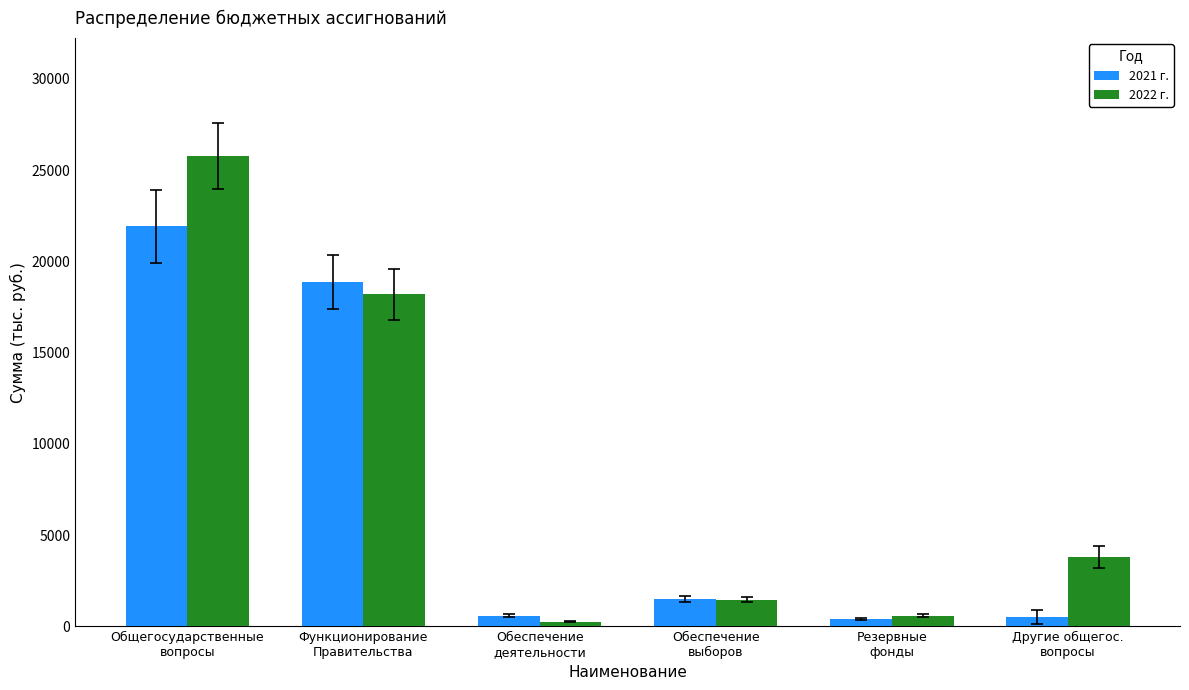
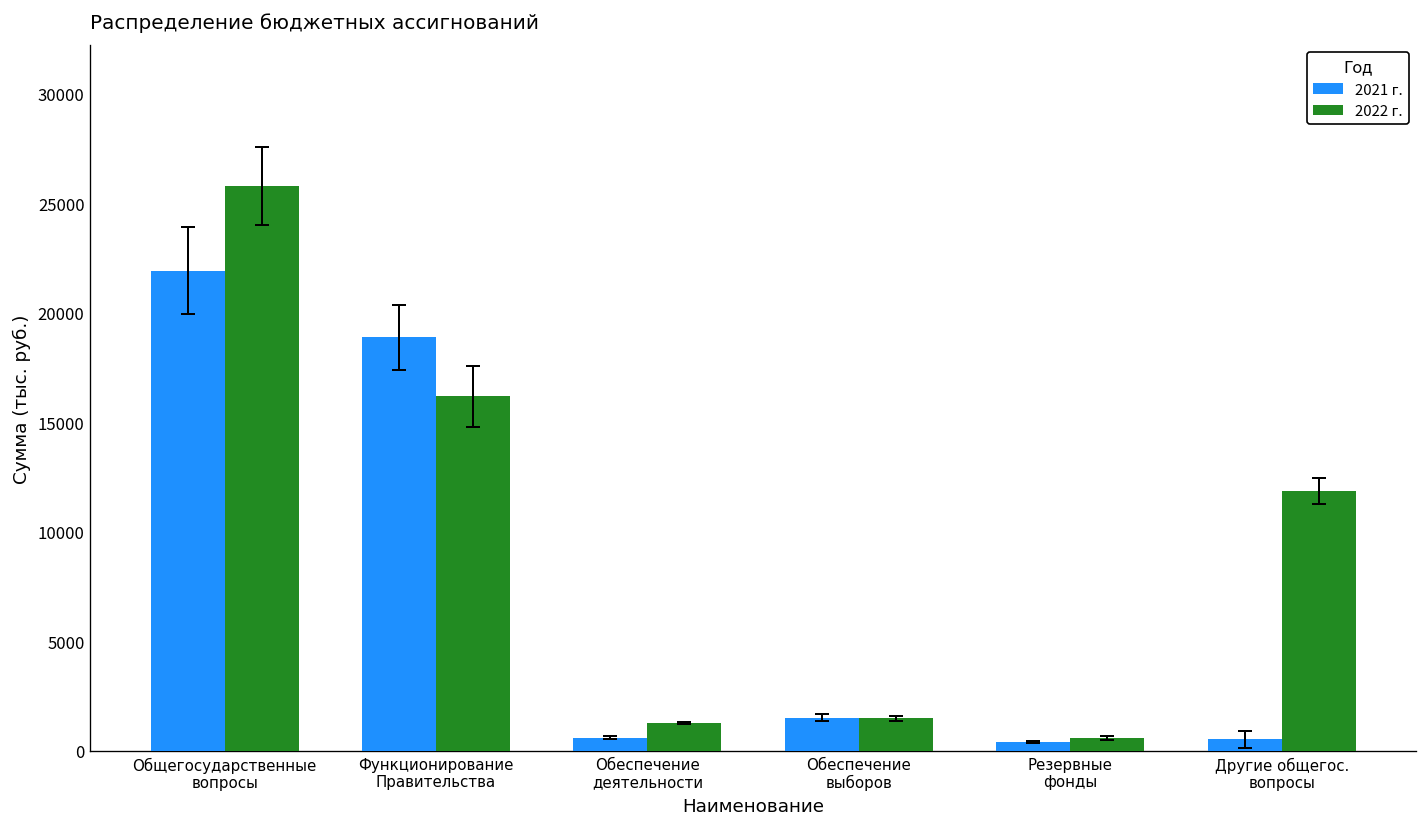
2022 г., Функционирование Правительства: 18200 -> 16200
2022 г., Обеспечение деятельности: 300 -> 1300
2022 г., Другие общегос. вопросы: 3800 -> 11900
